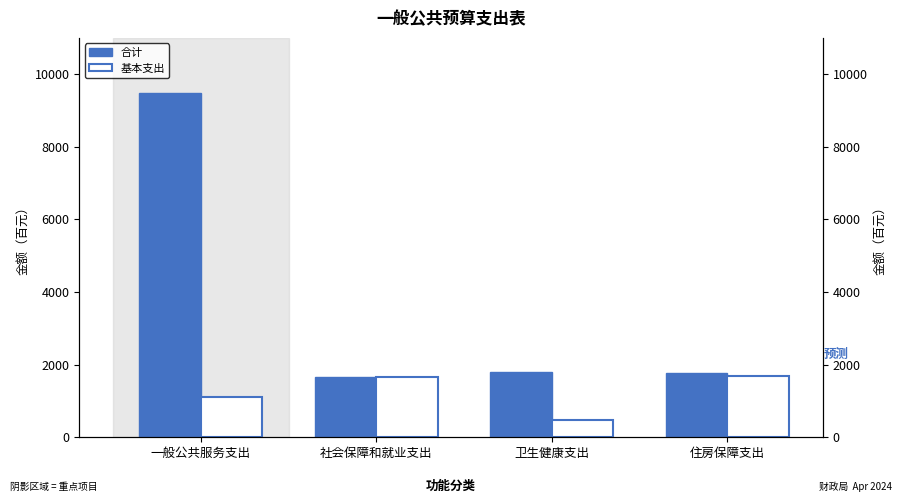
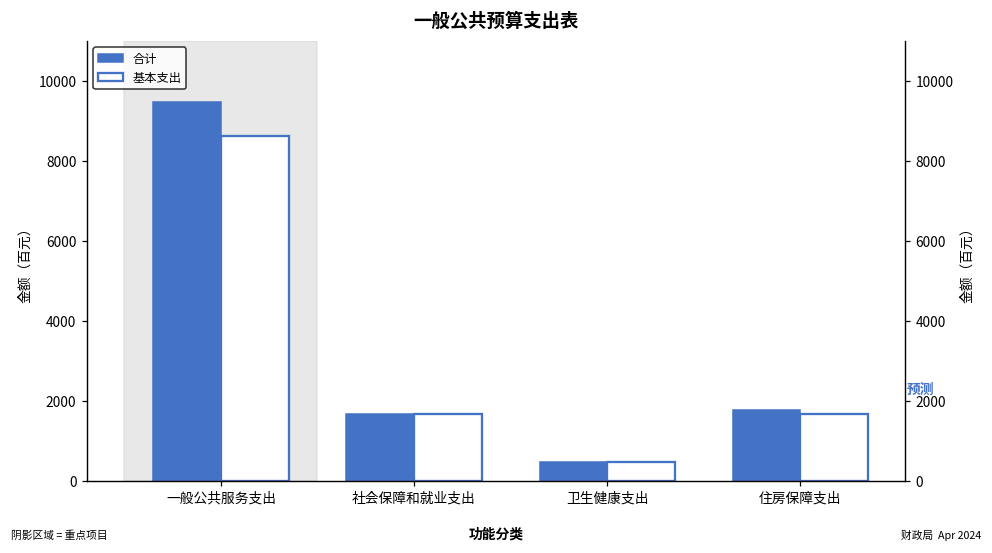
基本支出, 一般公共服务支出: 1100 -> 8600
合计, 卫生健康支出: 1800 -> 500
